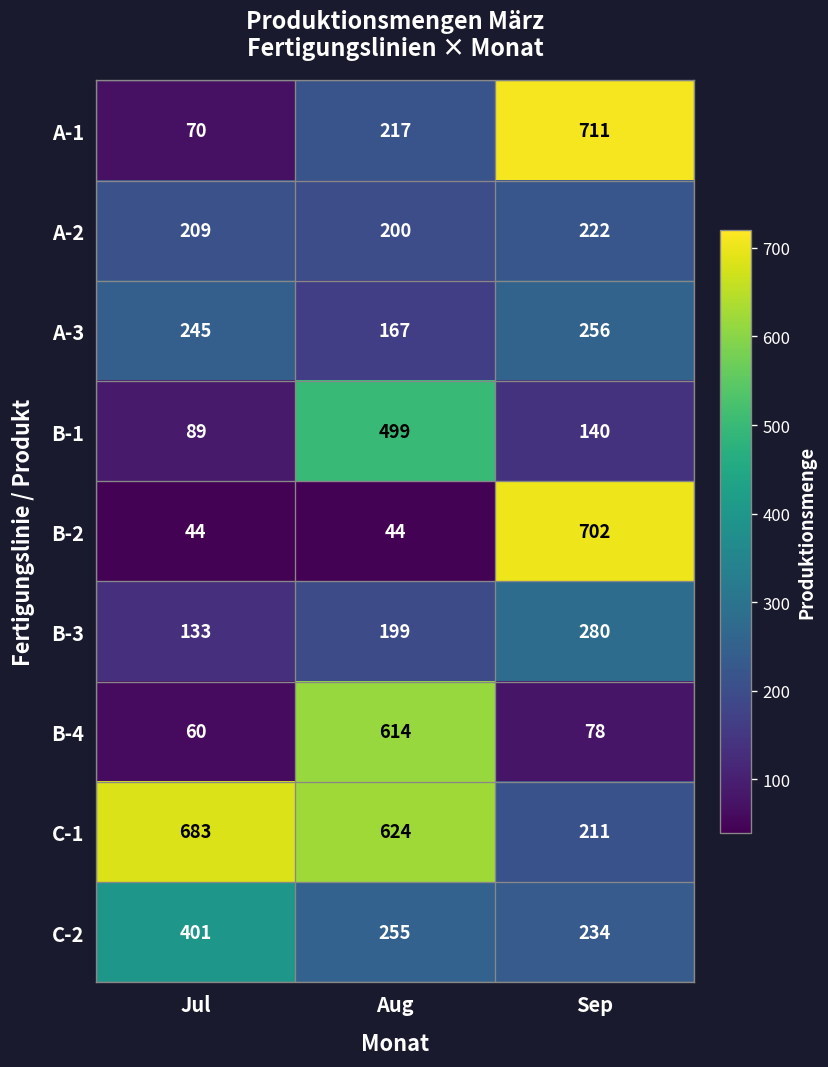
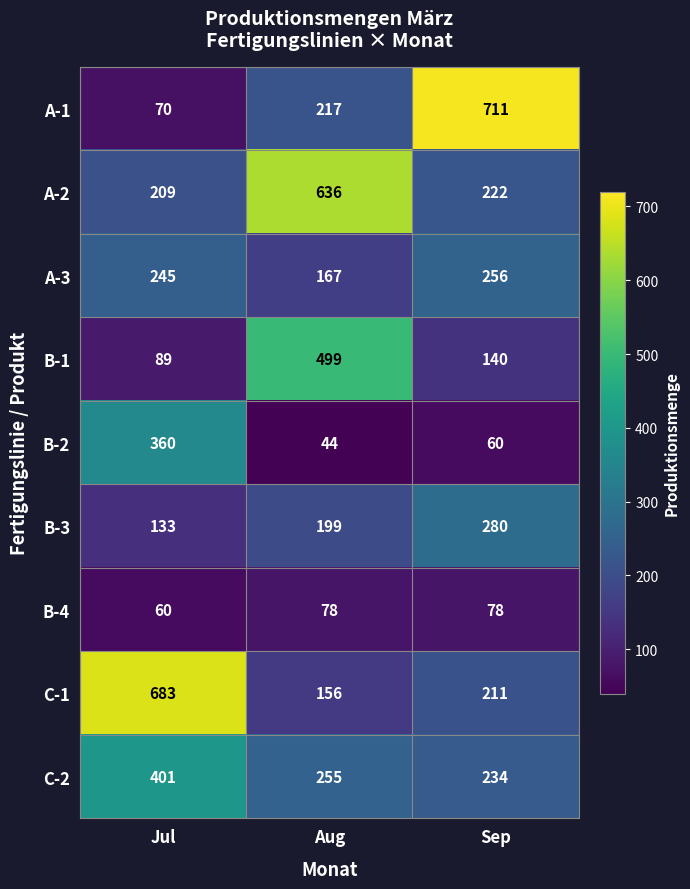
A-2, Aug: 200 -> 636
B-2, Jul: 44 -> 360
B-2, Sep: 702 -> 60
B-4, Aug: 614 -> 78
C-1, Aug: 624 -> 156
